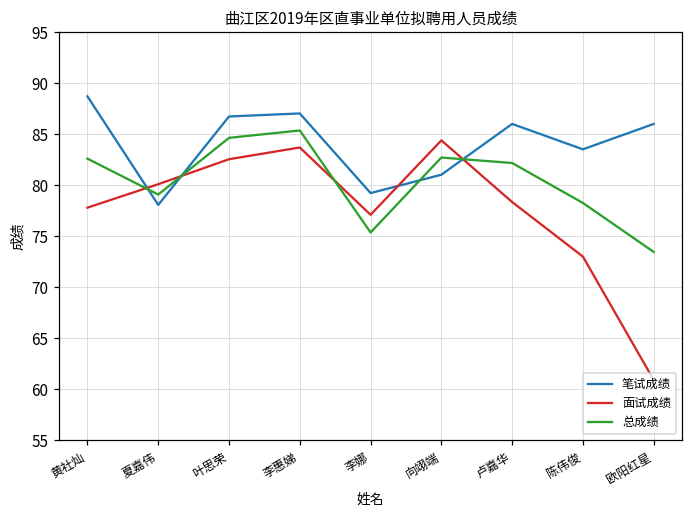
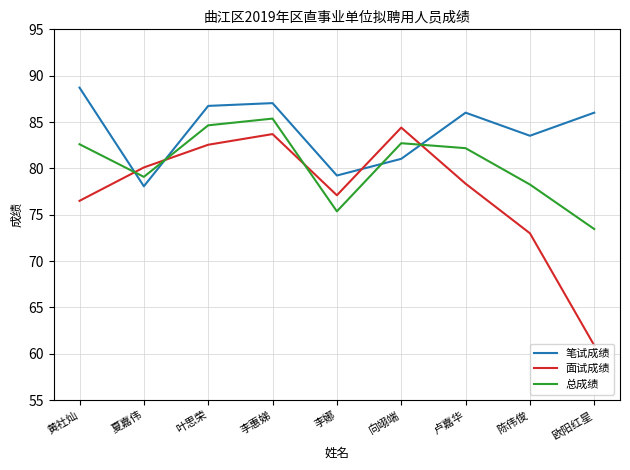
面试成绩, 黄社灿: 78 -> 77
